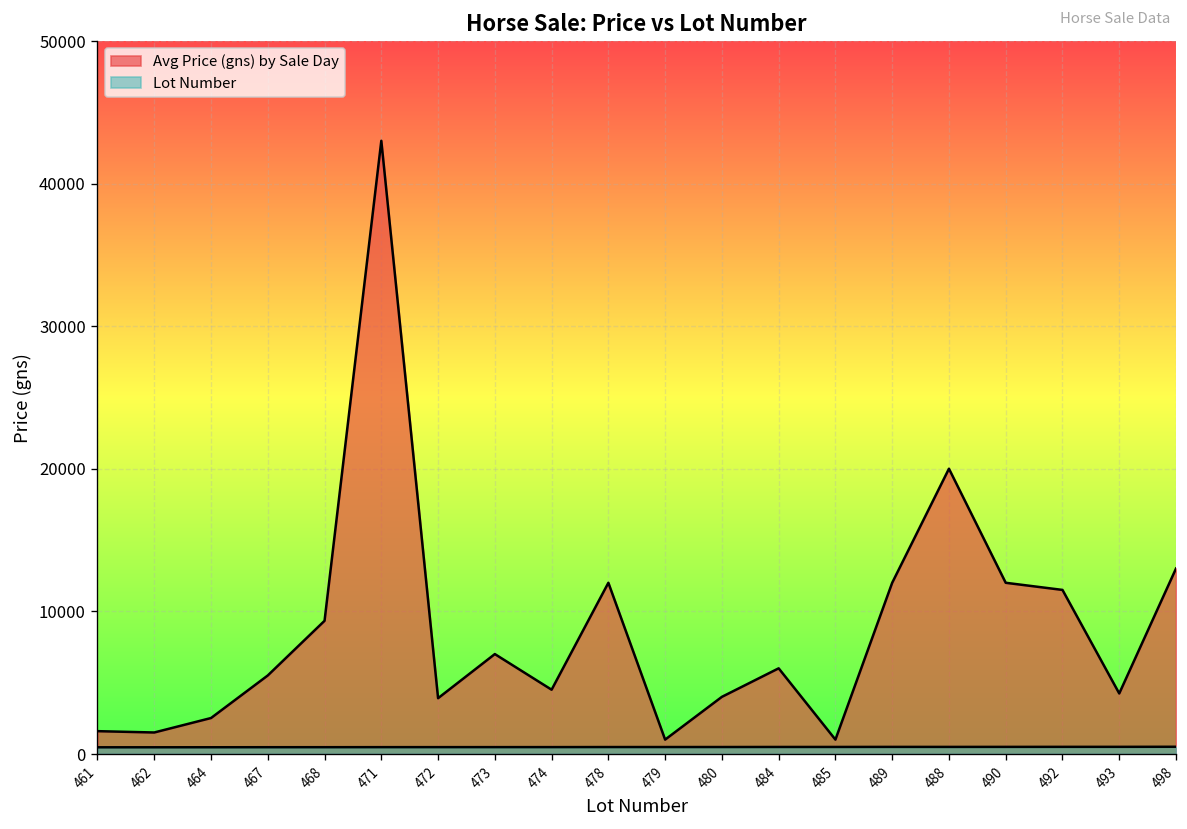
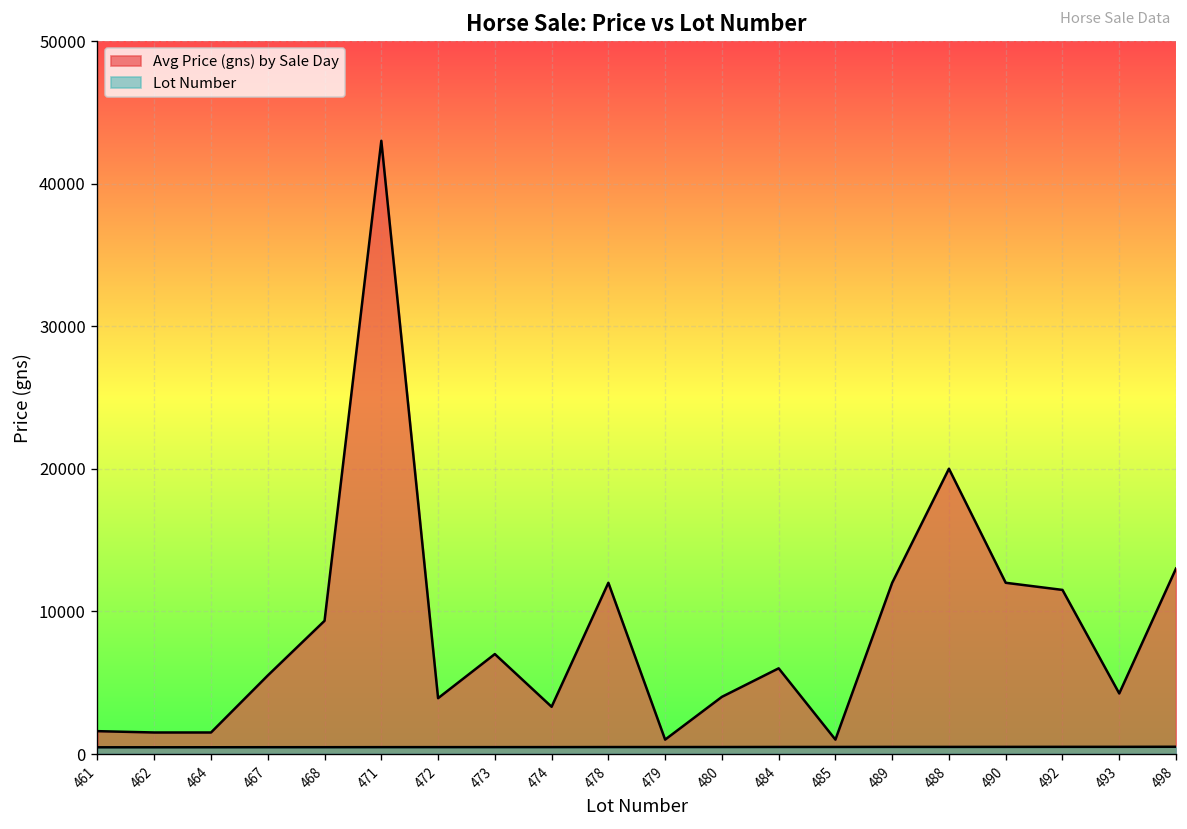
Avg Price (gns) by Sale Day, 464: 2500 -> 1500
Avg Price (gns) by Sale Day, 474: 4500 -> 3300
